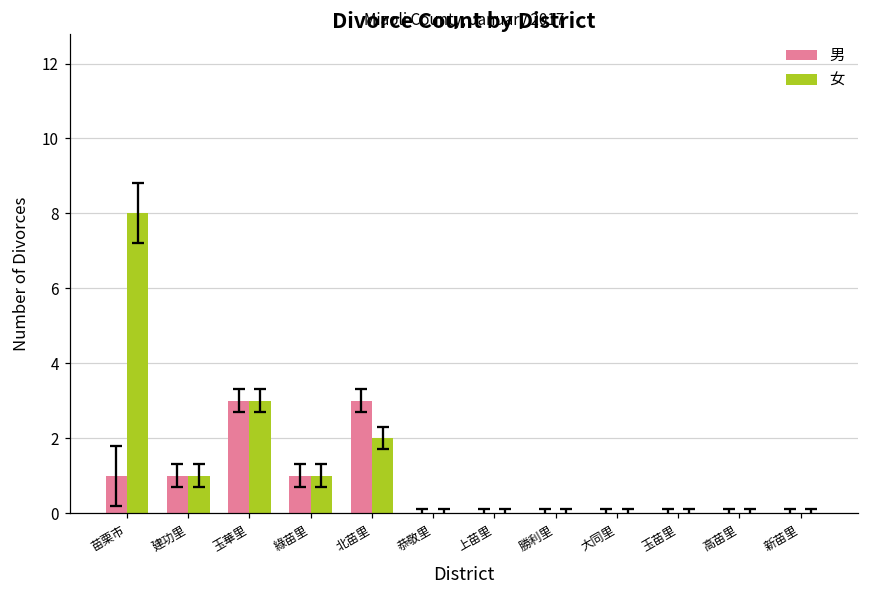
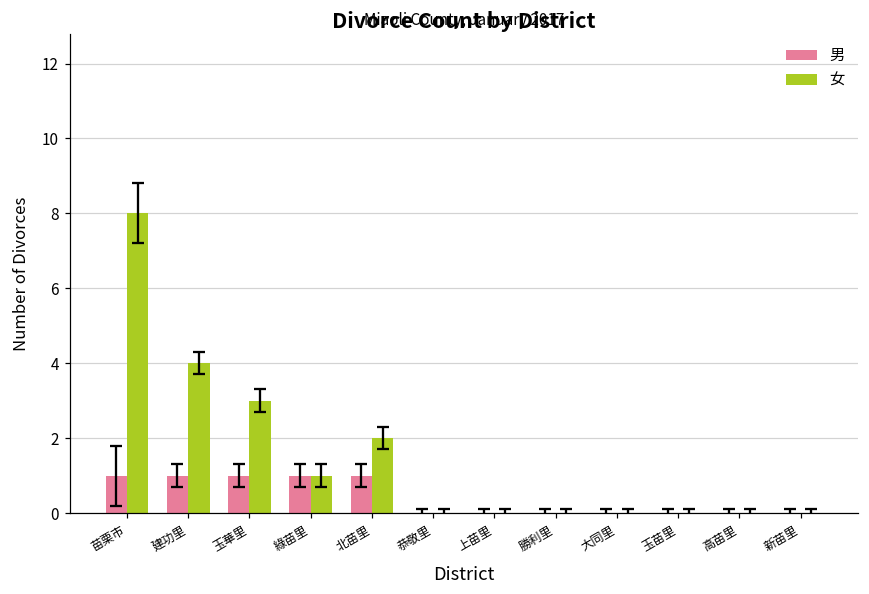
女, 建功里: 1 -> 4
男, 玉華里: 3 -> 1
男, 北苗里: 3 -> 1
